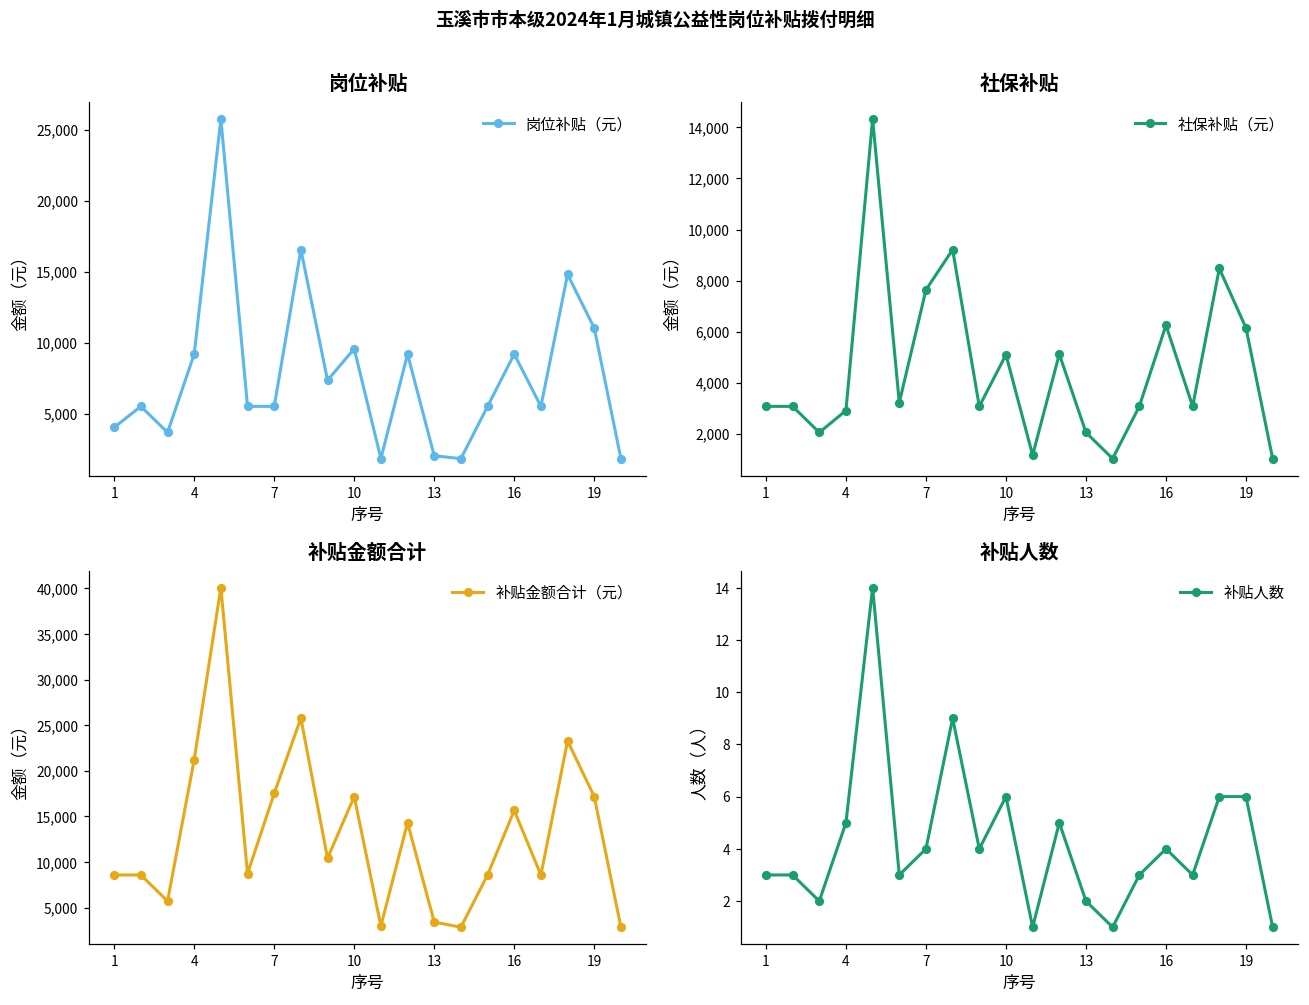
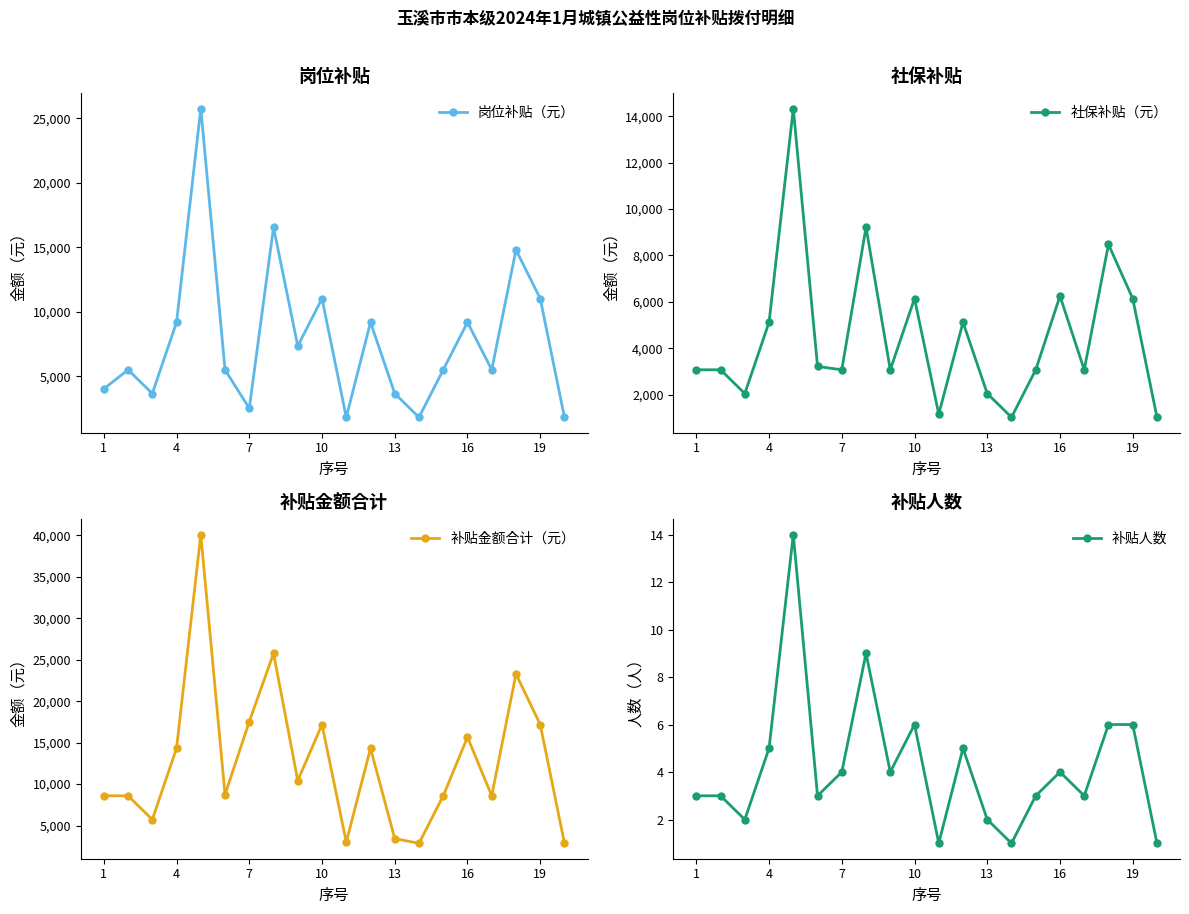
岗位补贴, 7: 5,500 -> 2,500
岗位补贴, 10: 9,600 -> 11,000
岗位补贴, 13: 2,000 -> 3,700
社保补贴, 4: 2,900 -> 5,100
社保补贴, 7: 7,600 -> 3,100
社保补贴, 10: 5,100 -> 6,100
补贴金额合计, 4: 21,000 -> 14,000
